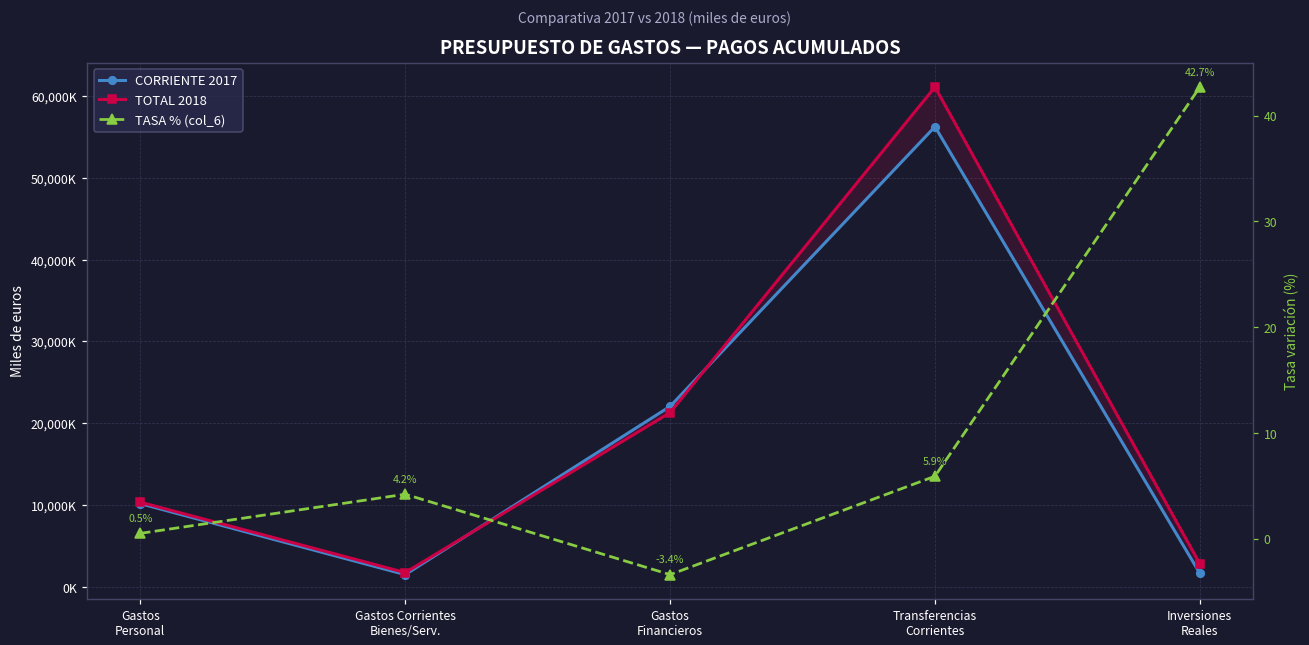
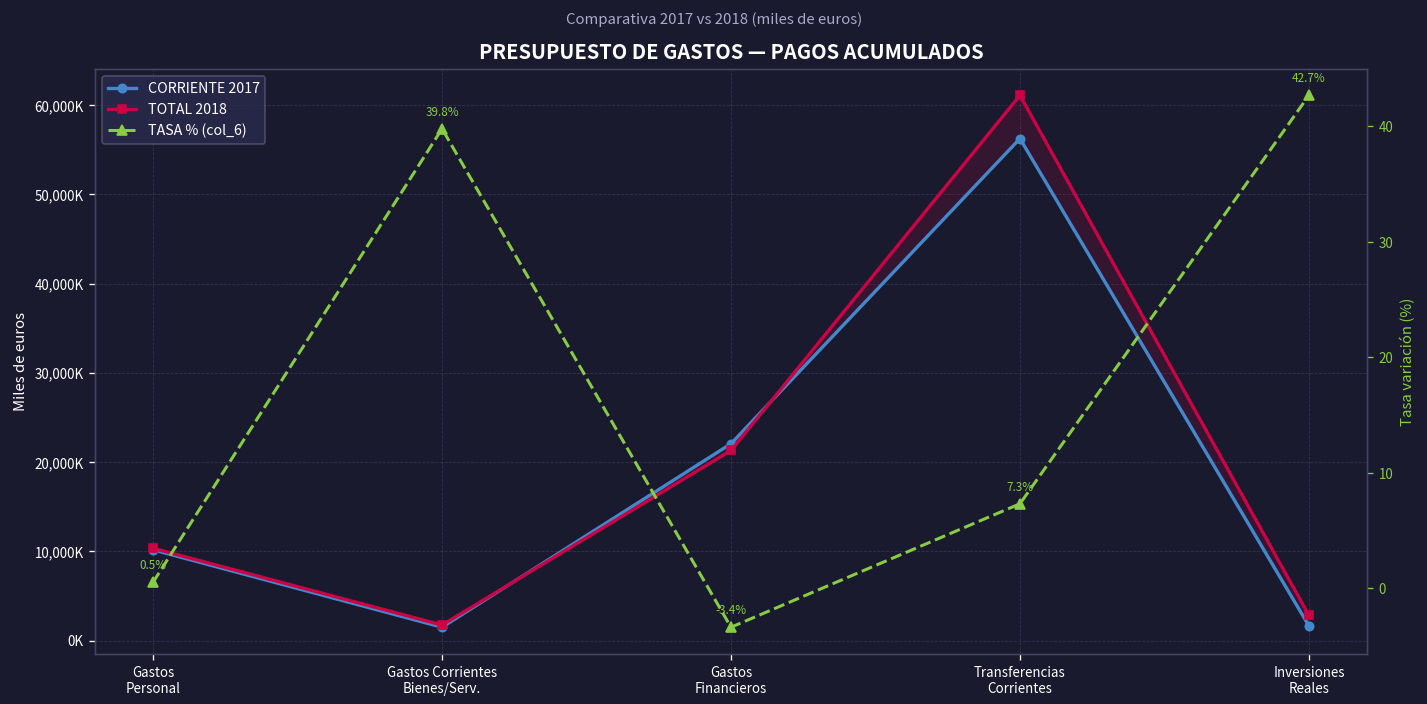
TASA % (col_6), Gastos Corrientes Bienes/Serv.: 4.2% -> 39.8%
TASA % (col_6), Transferencias Corrientes: 5.9% -> 7.3%
